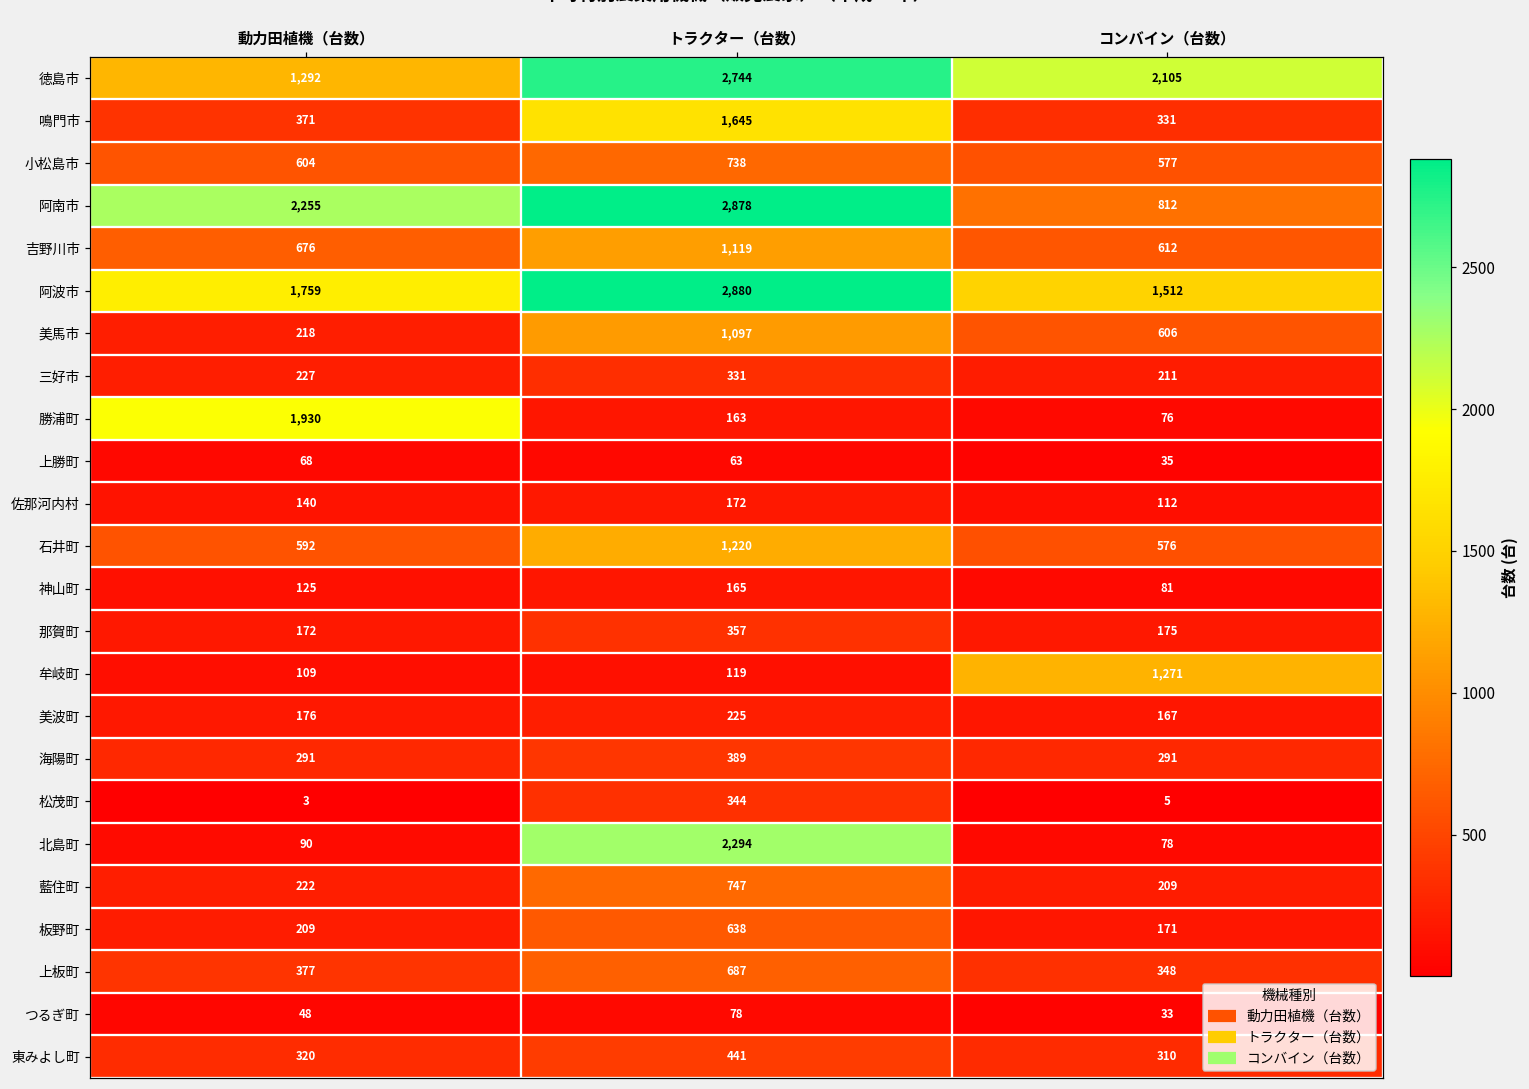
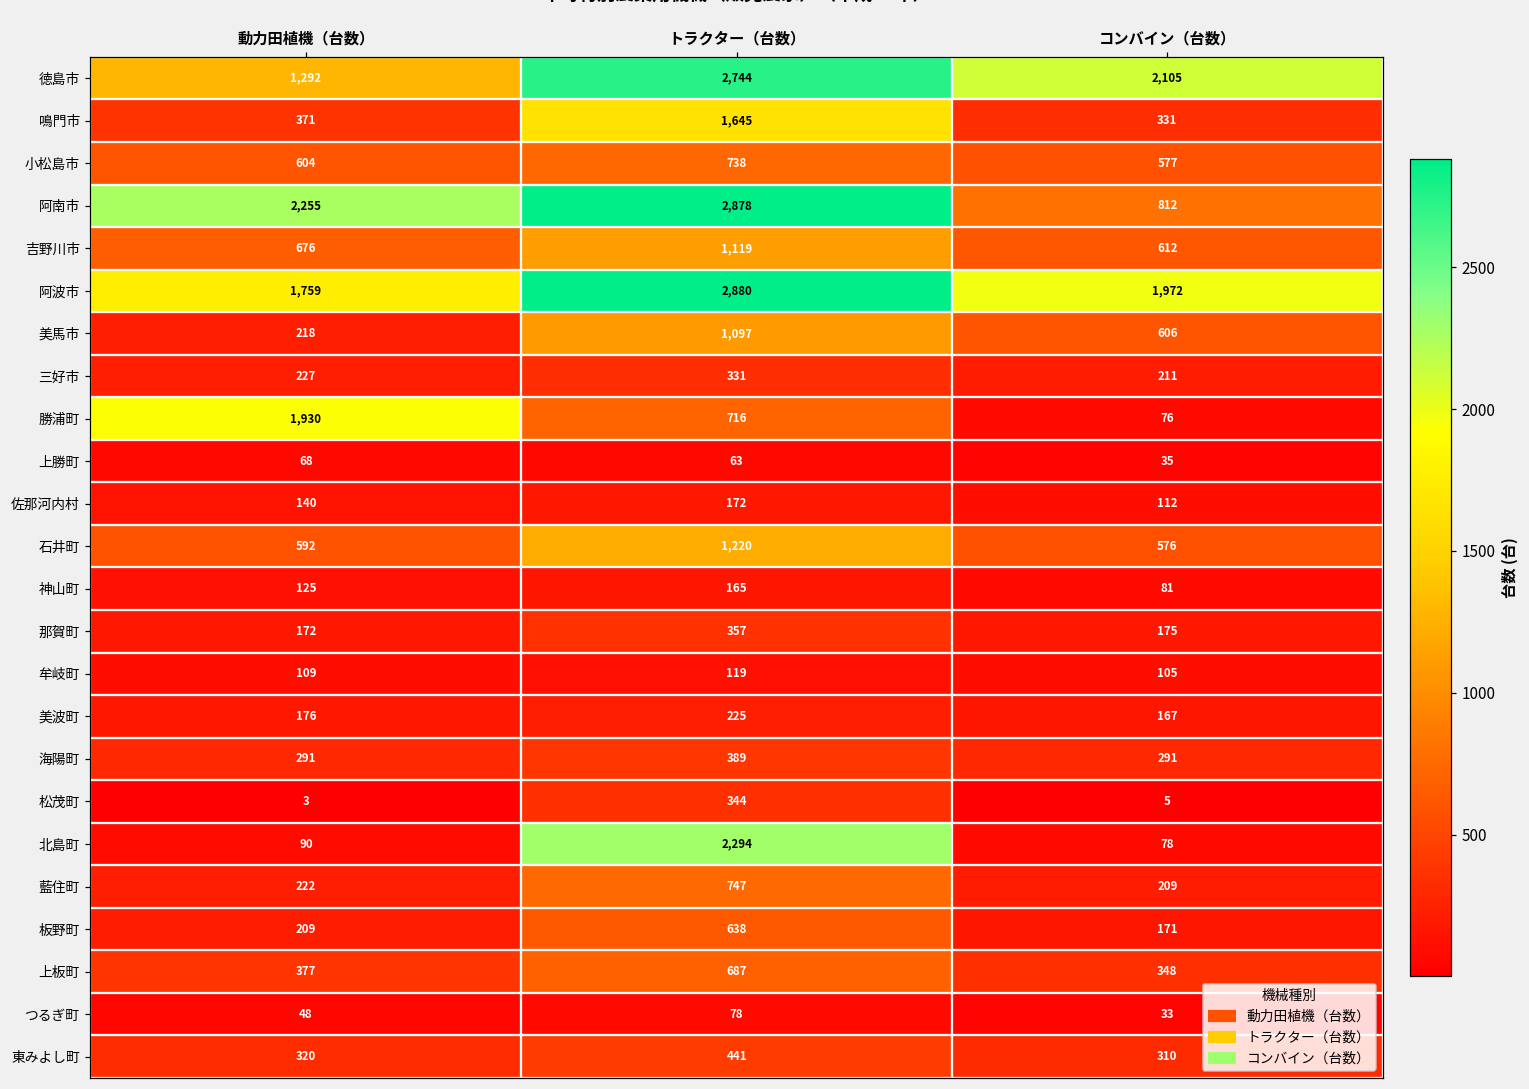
阿波市, コンバイン（台数）: 1,512 -> 1,972
勝浦町, トラクター（台数）: 163 -> 716
牟岐町, コンバイン（台数）: 1,271 -> 105
